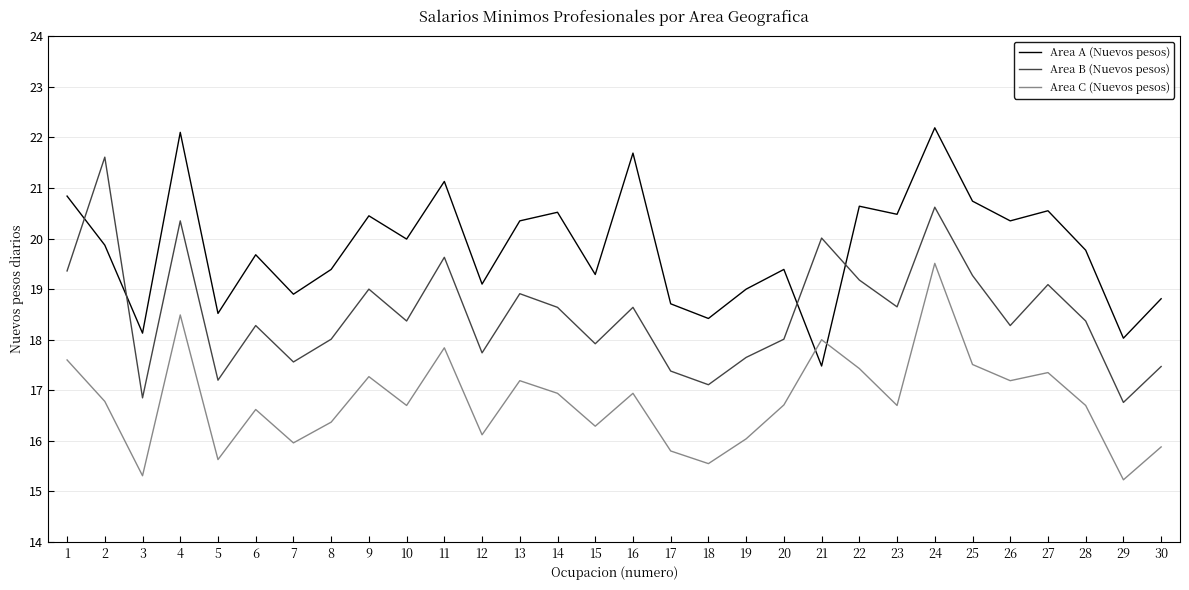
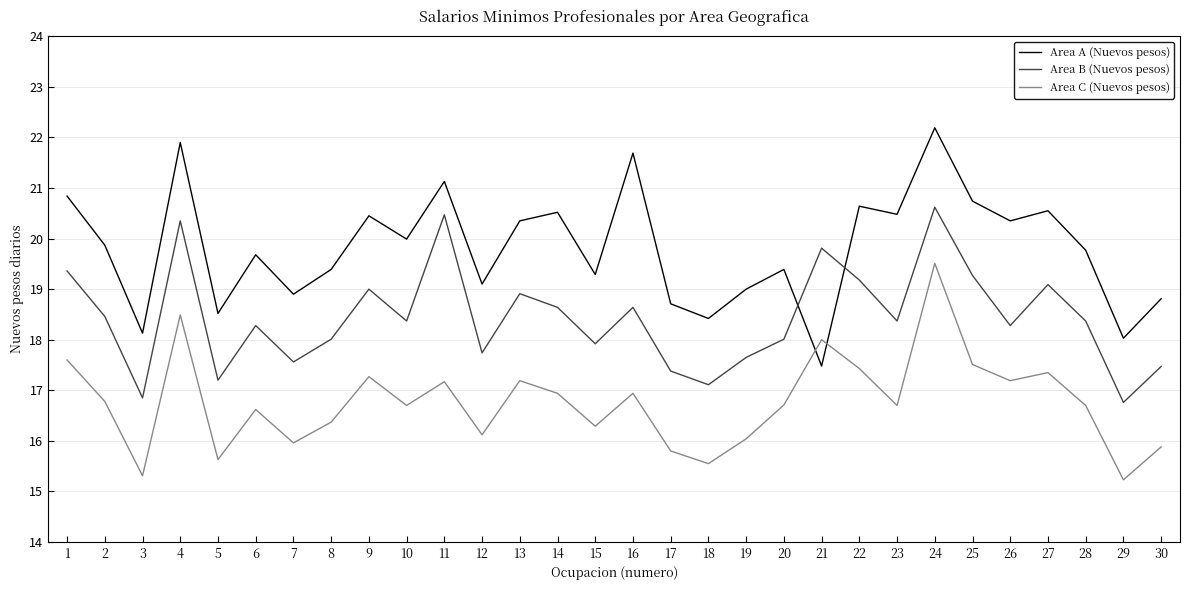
Area B (Nuevos pesos), 2: 21.6 -> 18.5
Area A (Nuevos pesos), 4: 22.1 -> 21.9
Area B (Nuevos pesos), 11: 19.6 -> 20.5
Area C (Nuevos pesos), 11: 17.8 -> 17.2
Area B (Nuevos pesos), 21: 20.0 -> 19.8
Area B (Nuevos pesos), 23: 18.7 -> 18.4
